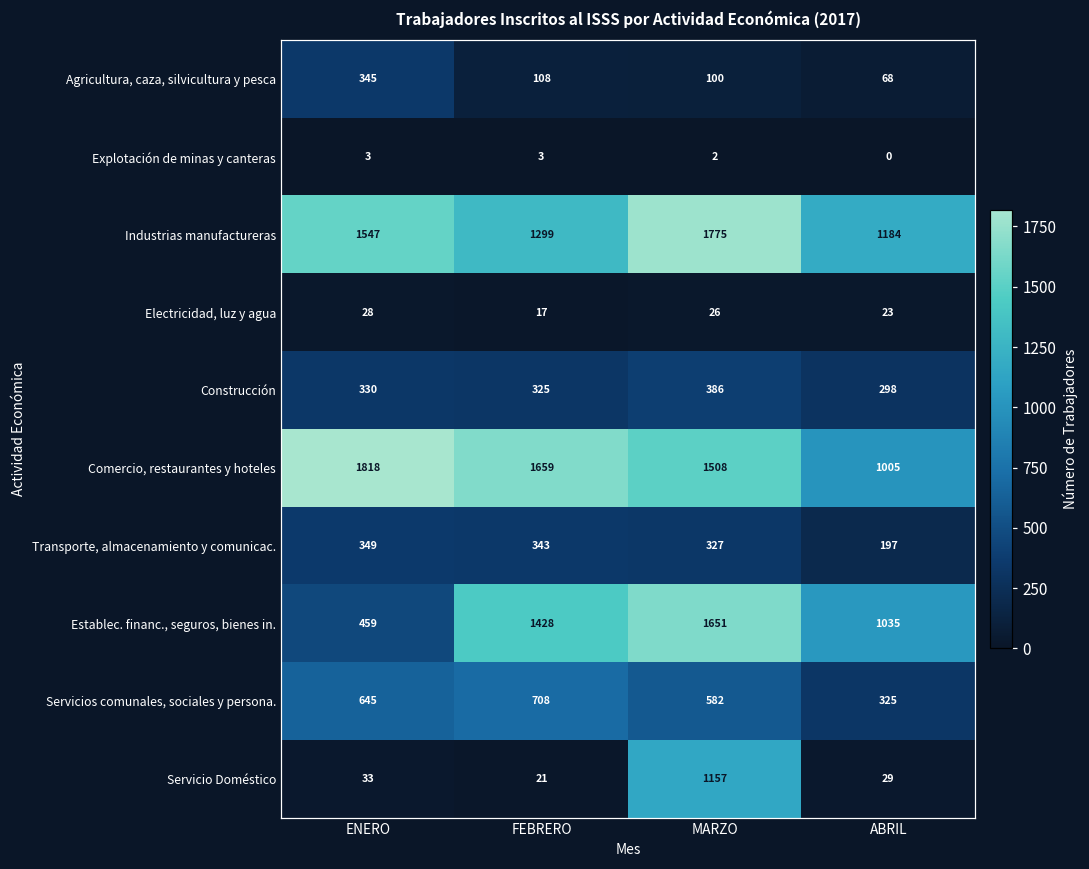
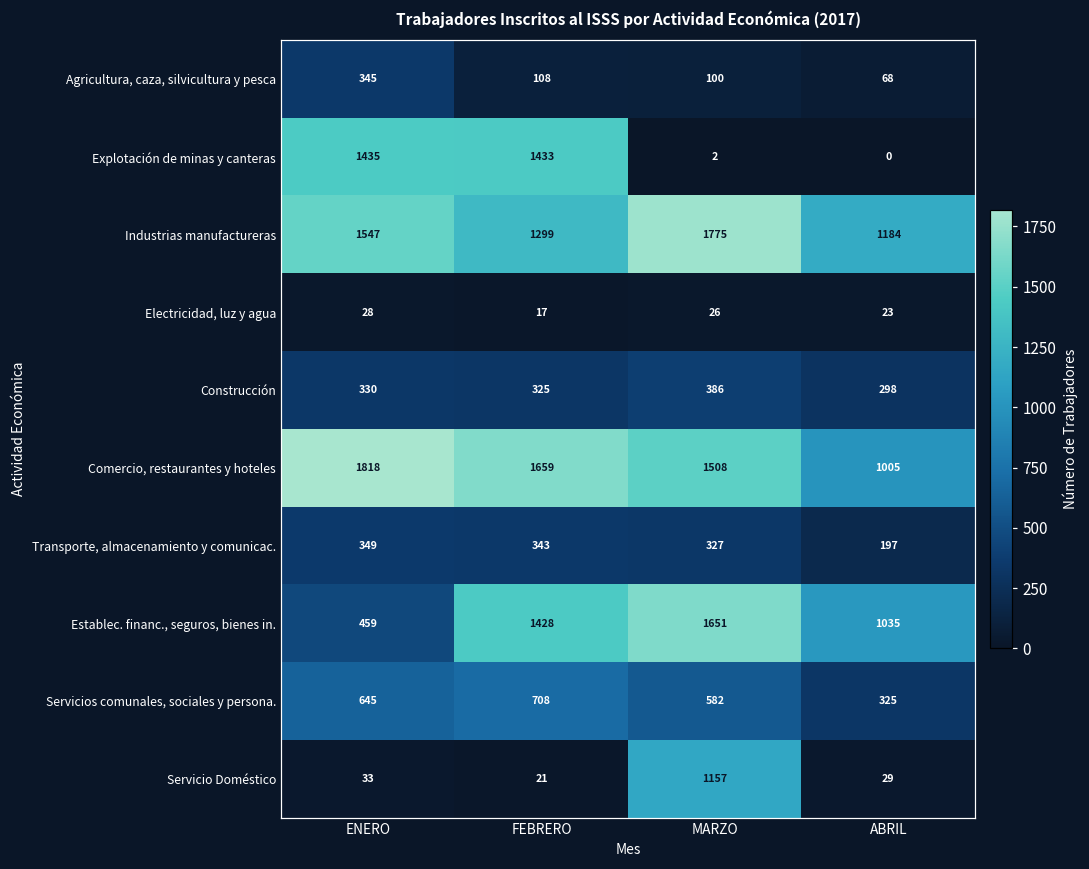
Explotación de minas y canteras, ENERO: 3 -> 1435
Explotación de minas y canteras, FEBRERO: 3 -> 1433
